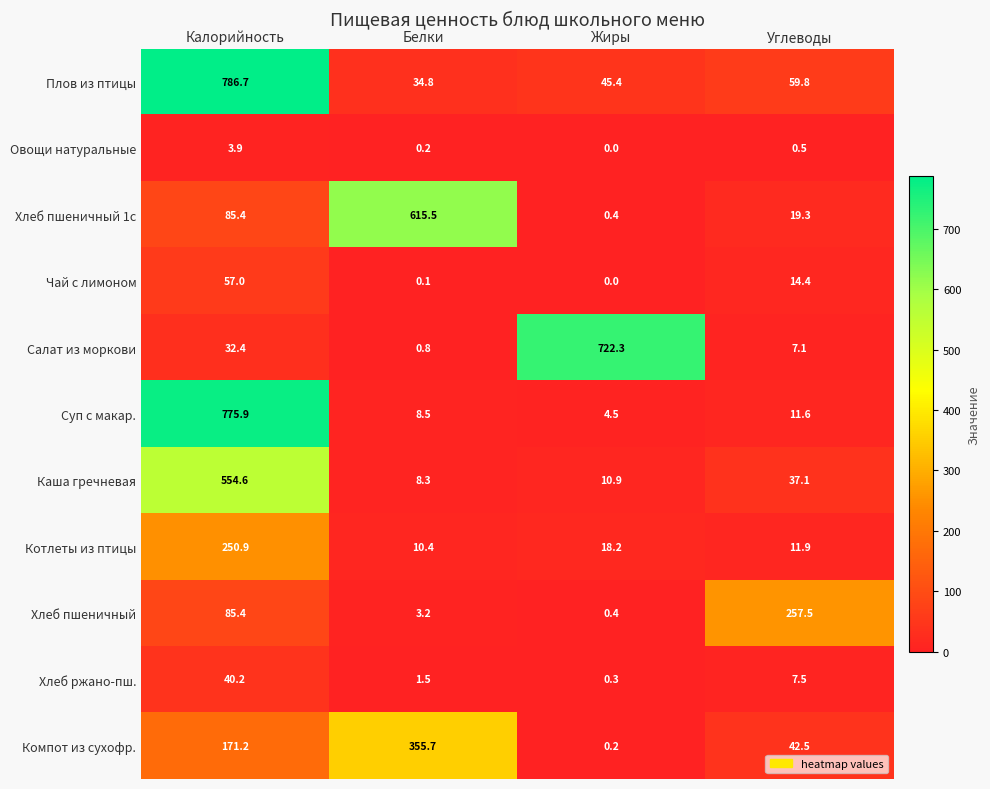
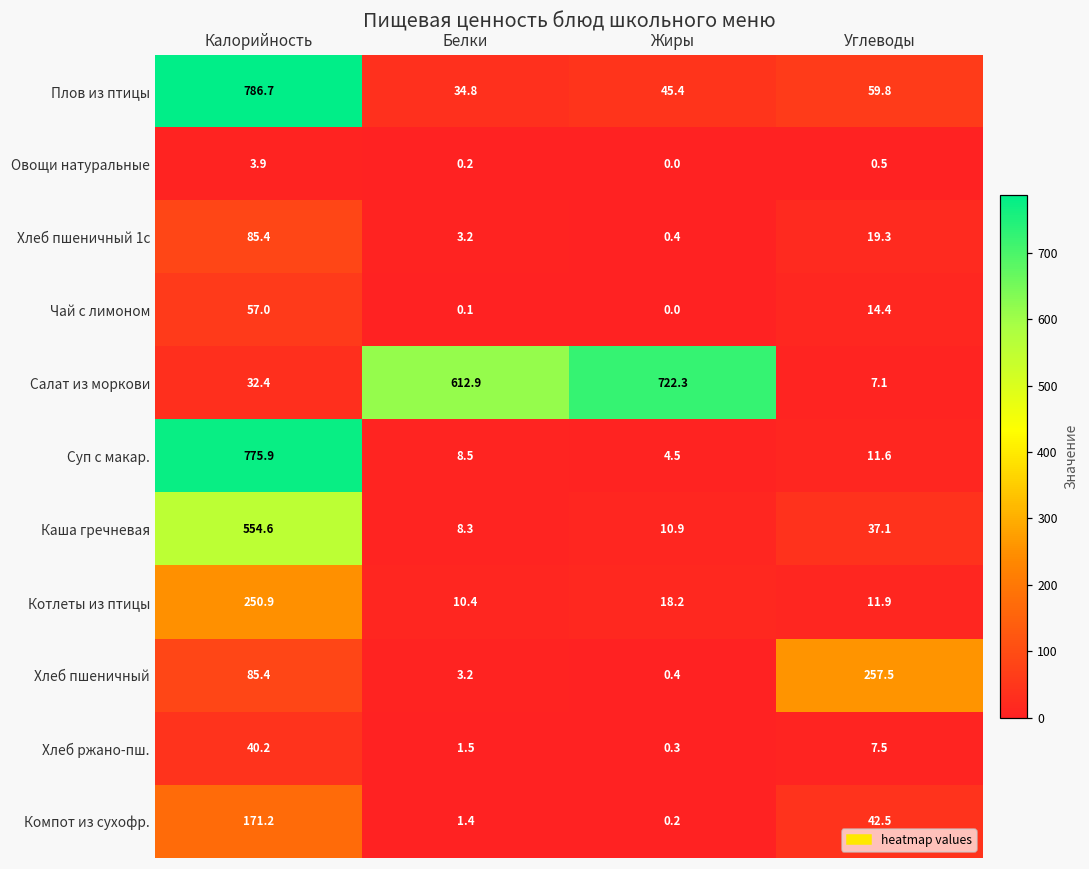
Хлеб пшеничный 1с, Белки: 615.5 -> 3.2
Салат из моркови, Белки: 0.8 -> 612.9
Компот из сухофр., Белки: 355.7 -> 1.4
